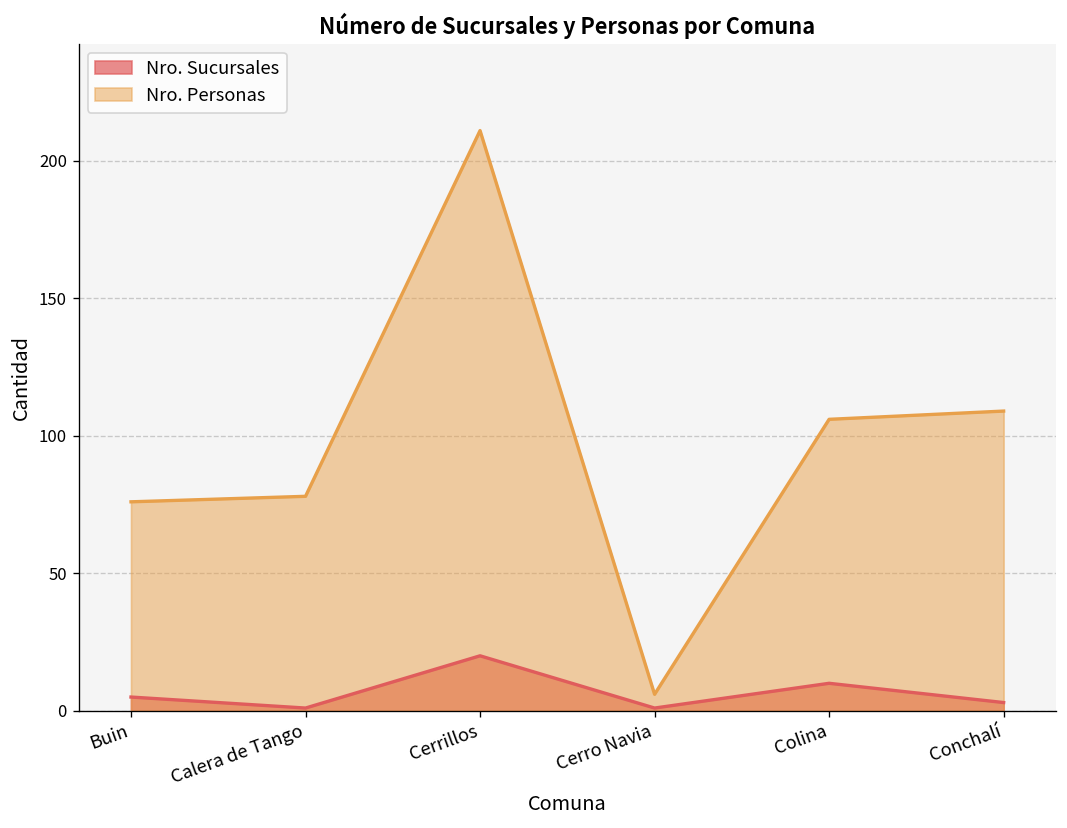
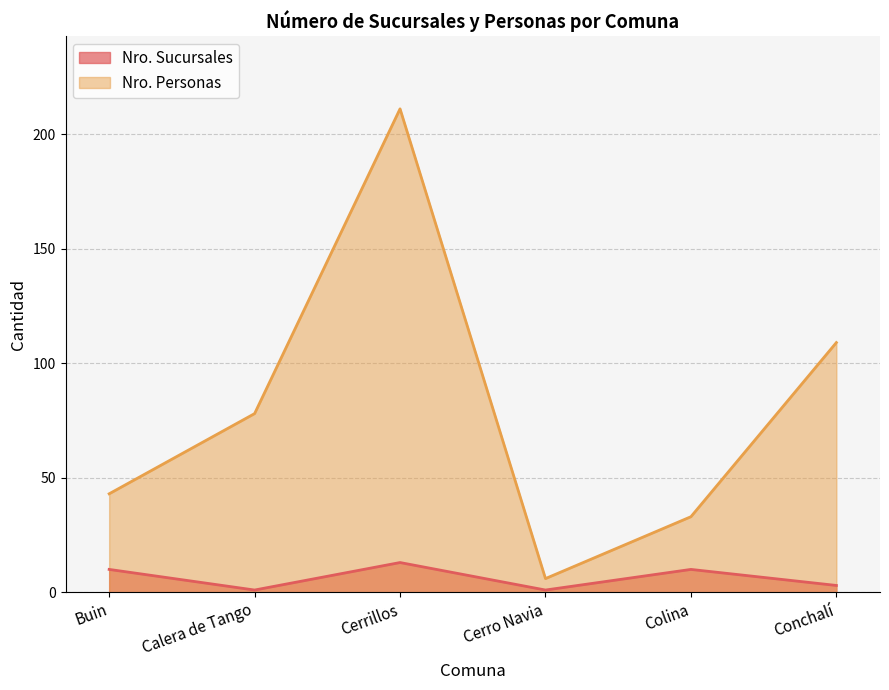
Nro. Sucursales, Buin: 5 -> 10
Nro. Personas, Buin: 76 -> 43
Nro. Sucursales, Cerrillos: 20 -> 13
Nro. Personas, Colina: 106 -> 33
